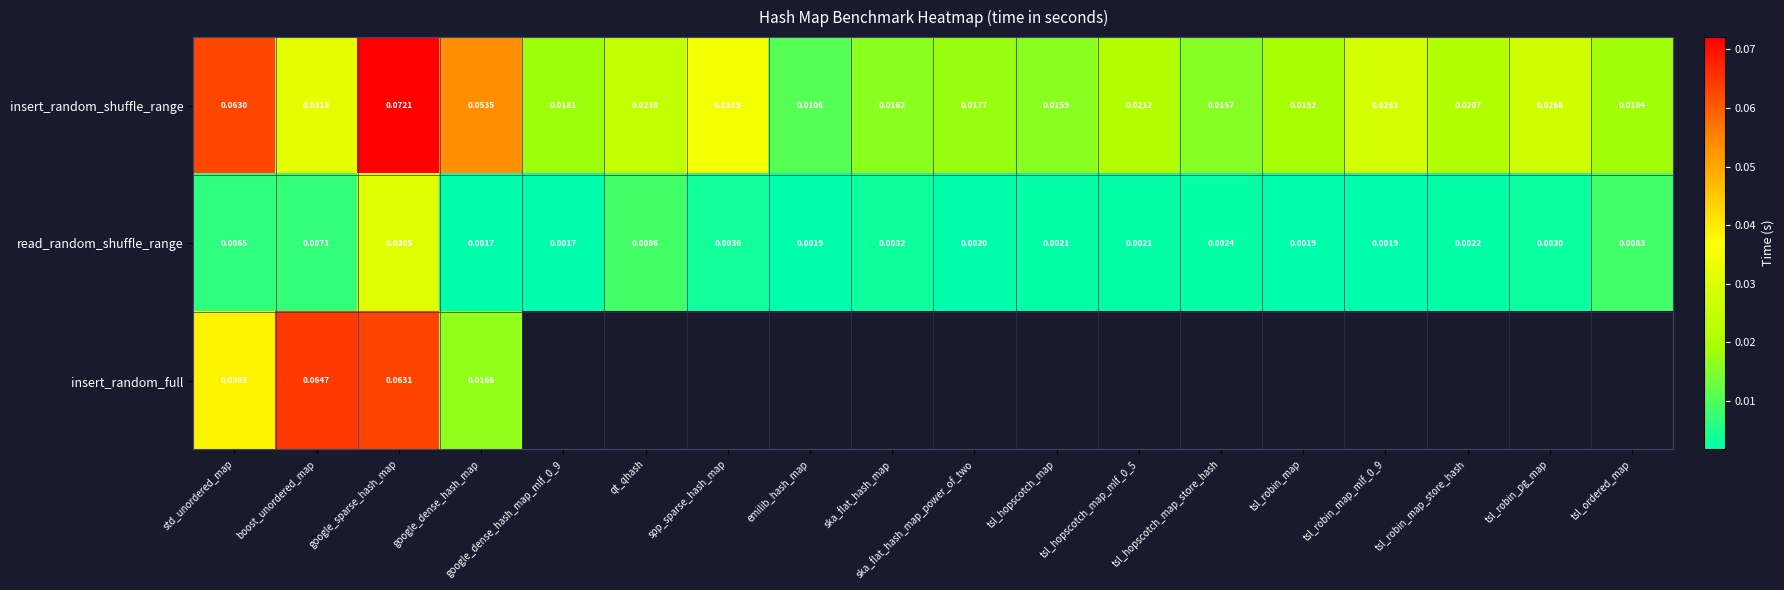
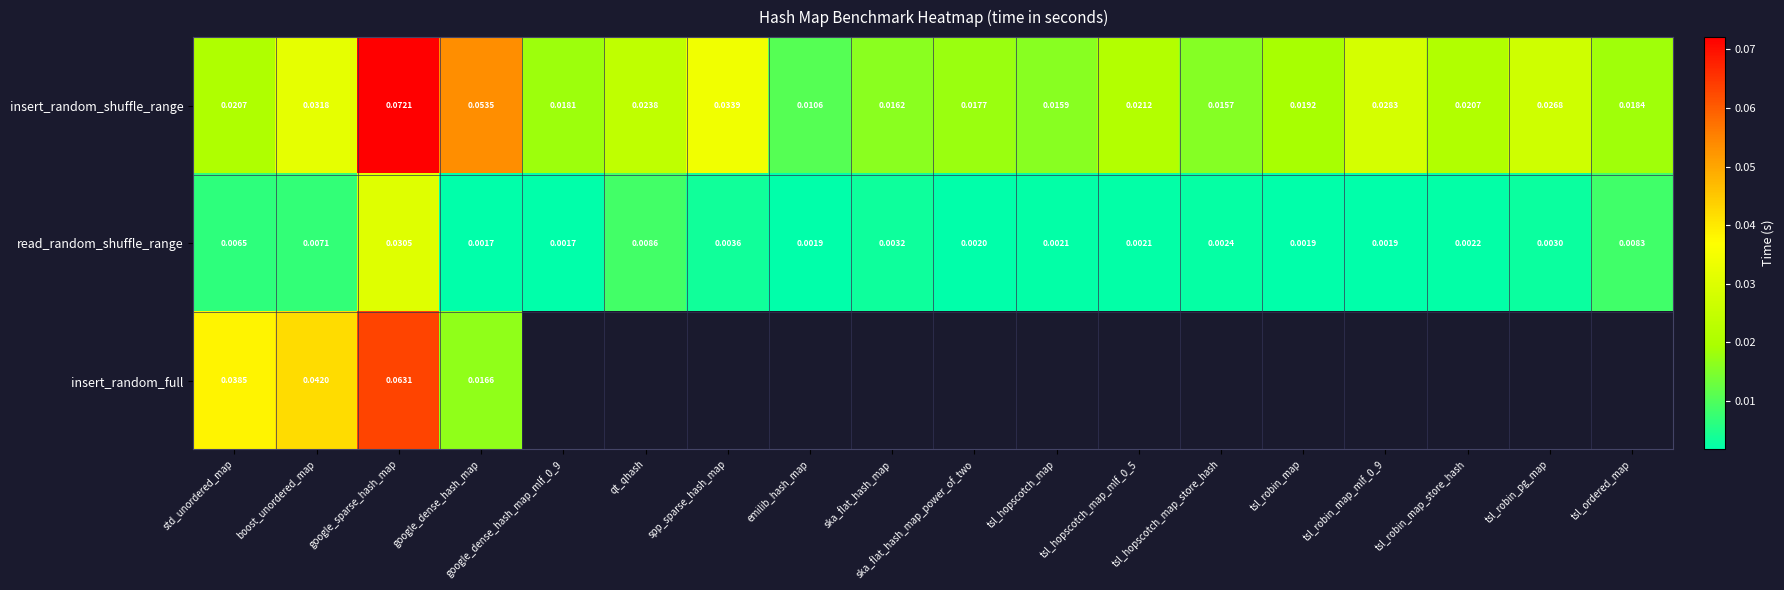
insert_random_shuffle_range, std_unordered_map: 0.0630 -> 0.0207
insert_random_full, boost_unordered_map: 0.0647 -> 0.0420
